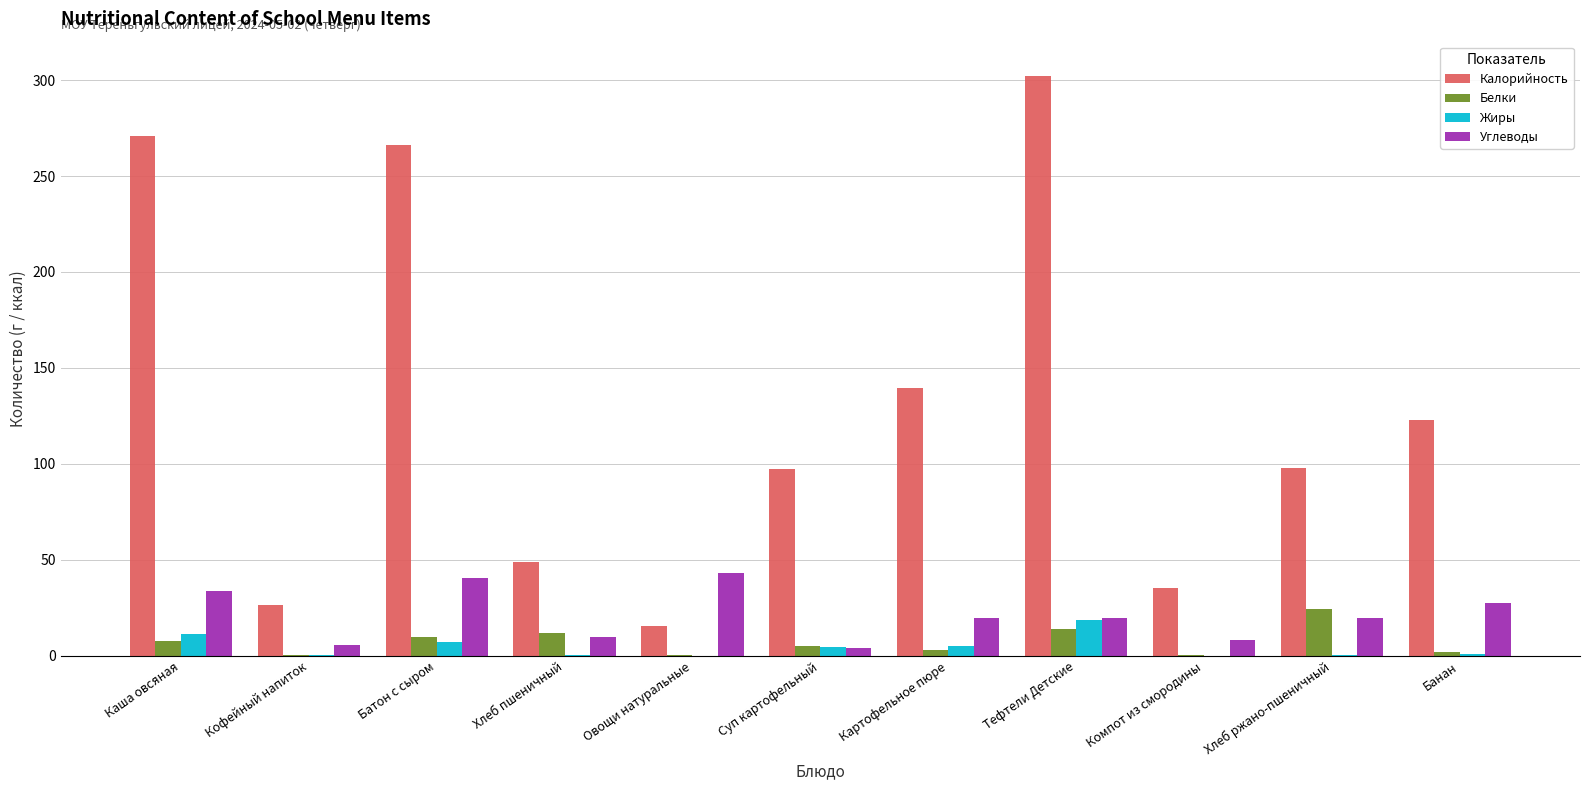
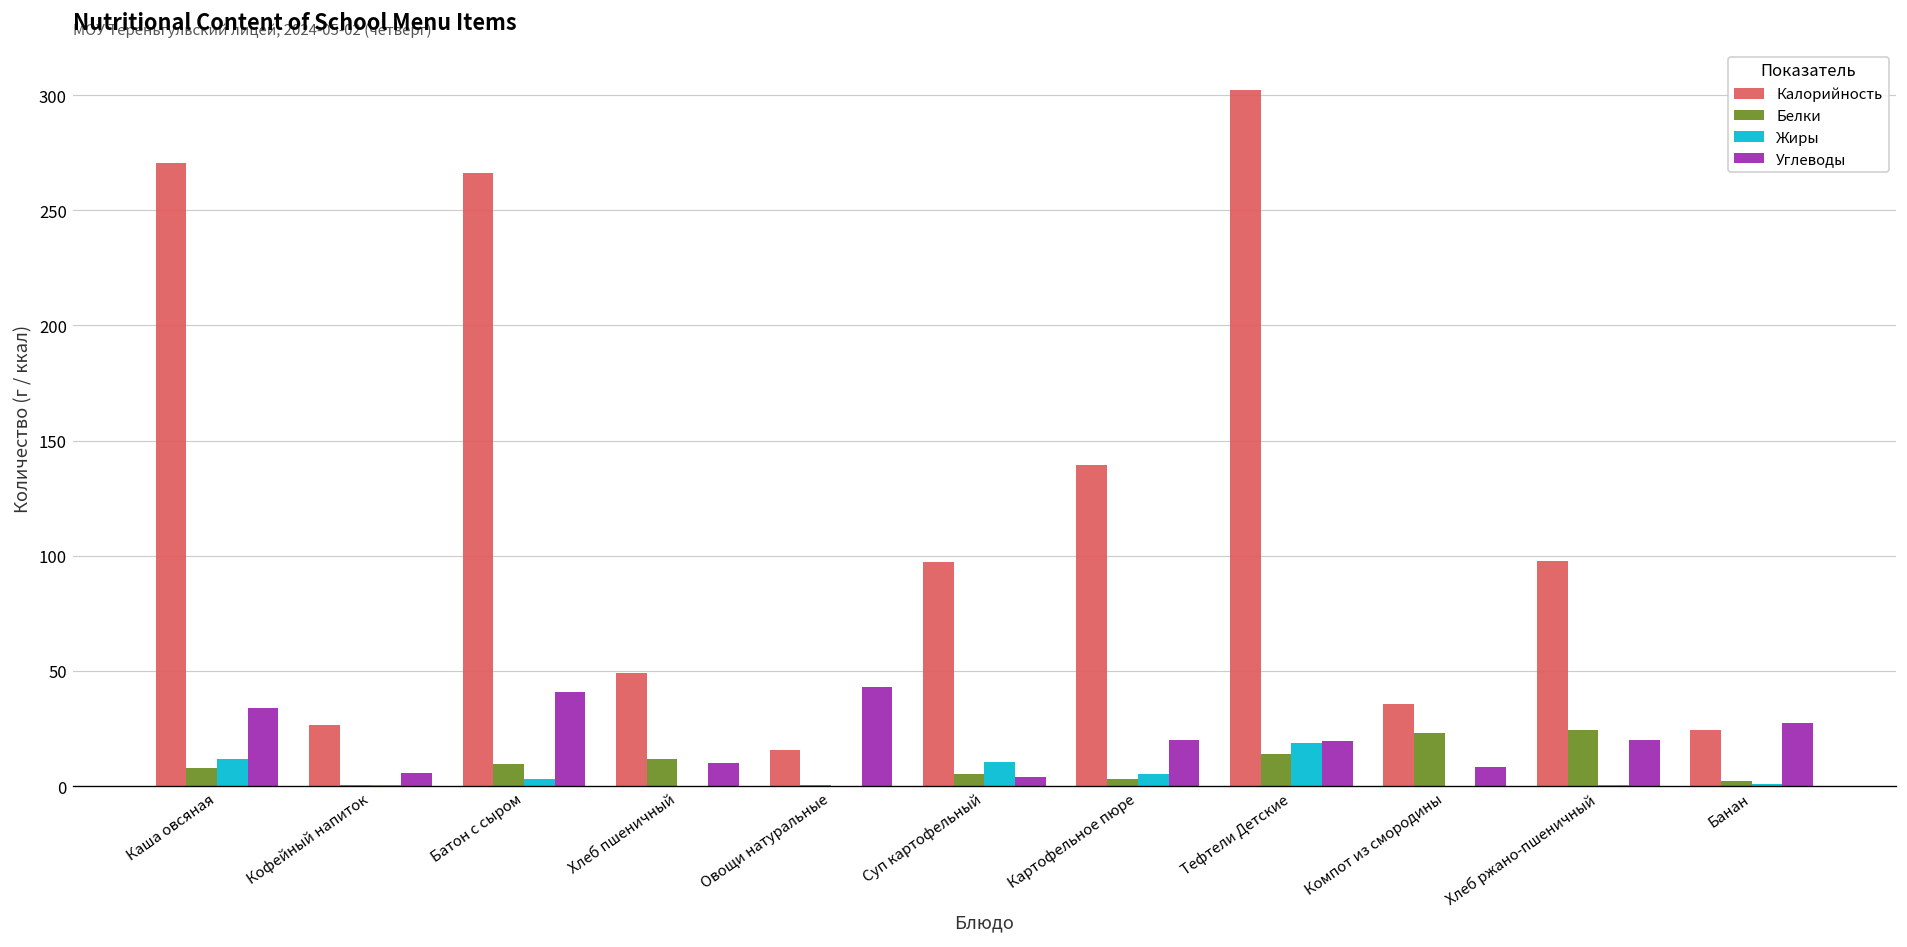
Жиры, Батон с сыром: 7 -> 3
Жиры, Суп картофельный: 5 -> 10
Белки, Компот из смородины: 0 -> 23
Калорийность, Банан: 123 -> 24
